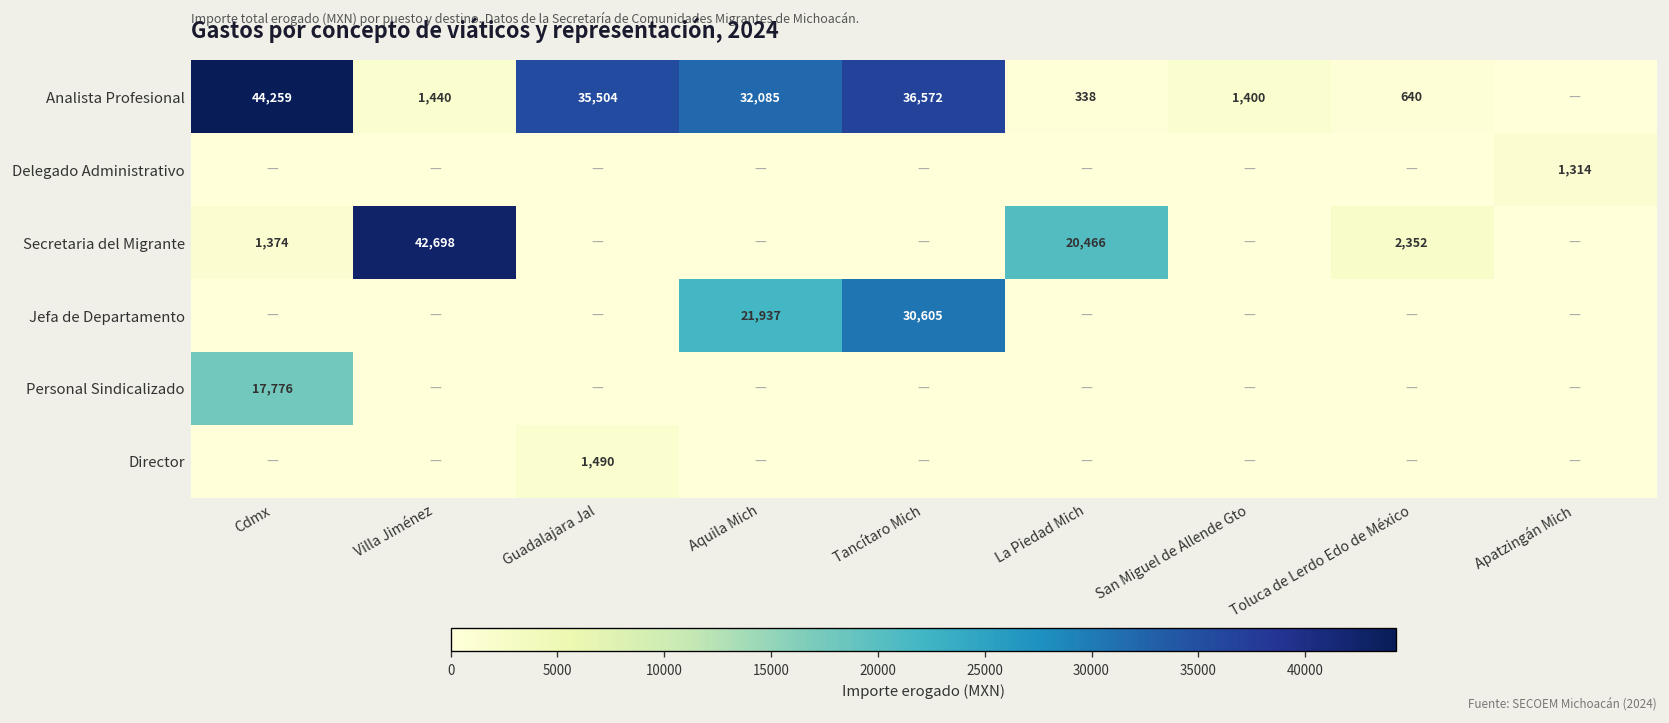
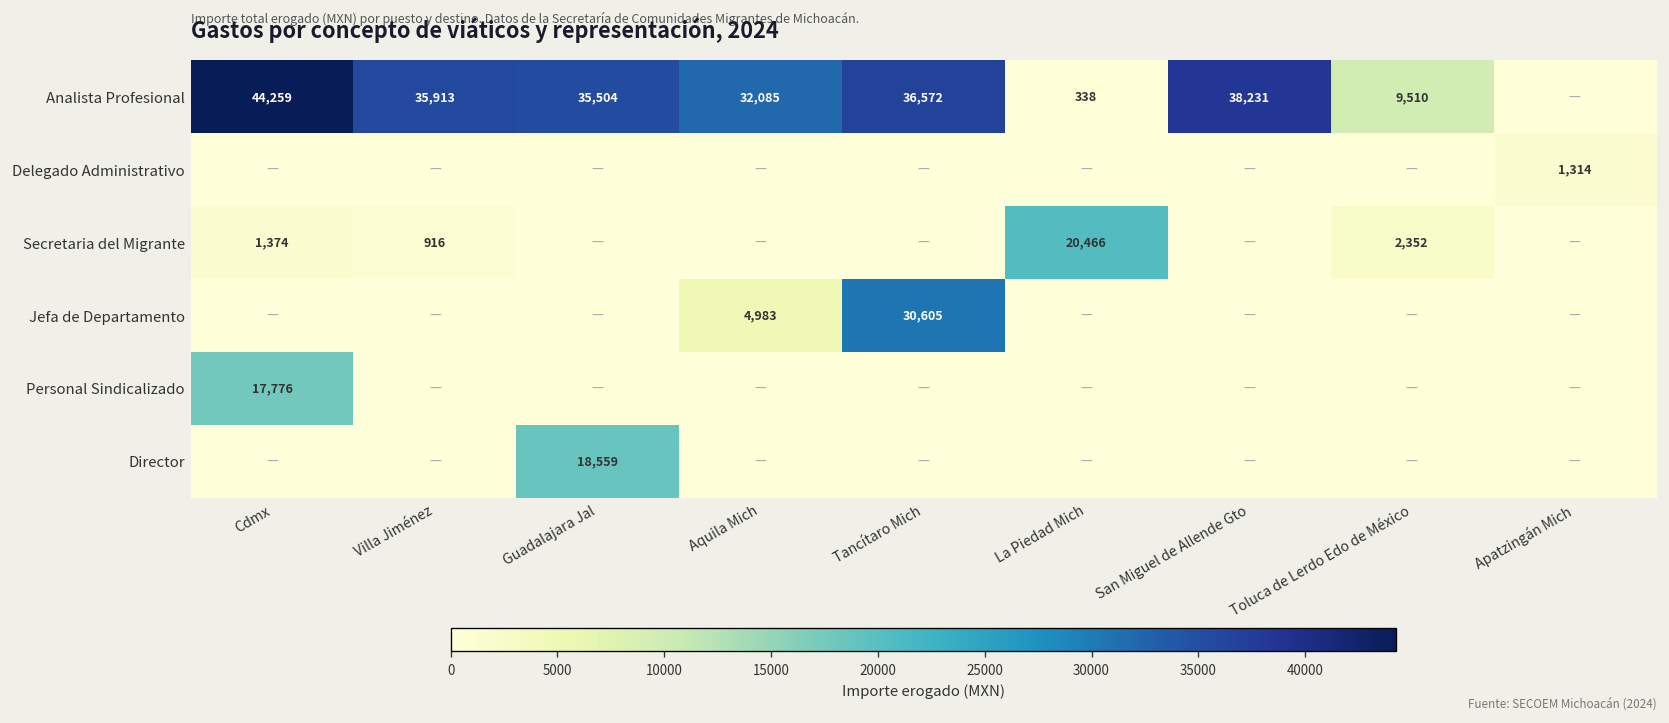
Analista Profesional, Villa Jiménez: 1,440 -> 35,913
Analista Profesional, San Miguel de Allende Gto: 1,400 -> 38,231
Analista Profesional, Toluca de Lerdo Edo de México: 640 -> 9,510
Secretaria del Migrante, Villa Jiménez: 42,698 -> 916
Jefa de Departamento, Aquila Mich: 21,937 -> 4,983
Director, Guadalajara Jal: 1,490 -> 18,559
